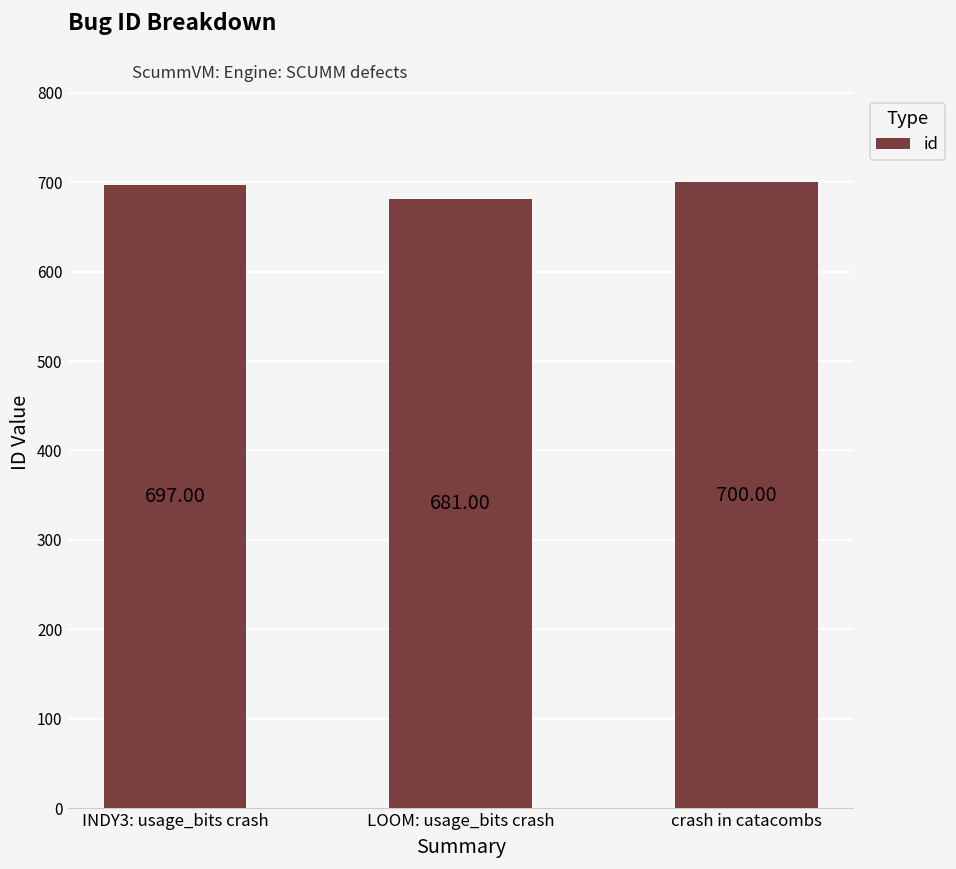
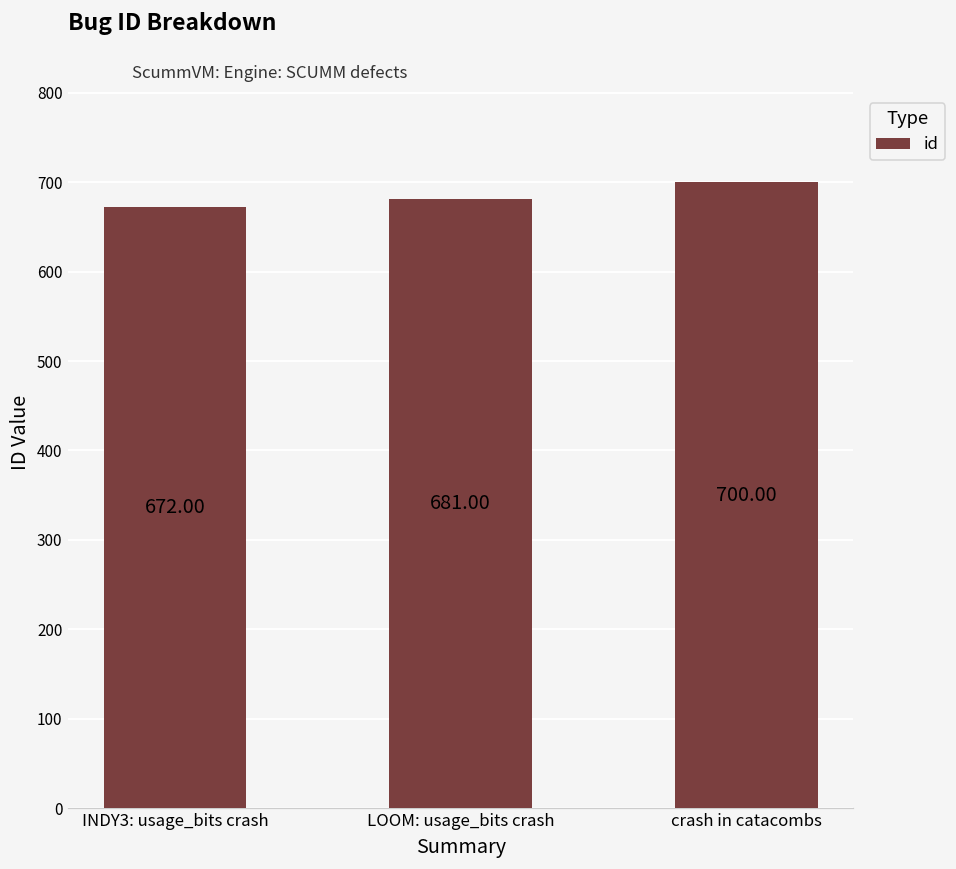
INDY3: usage_bits crash: 697.00 -> 672.00
